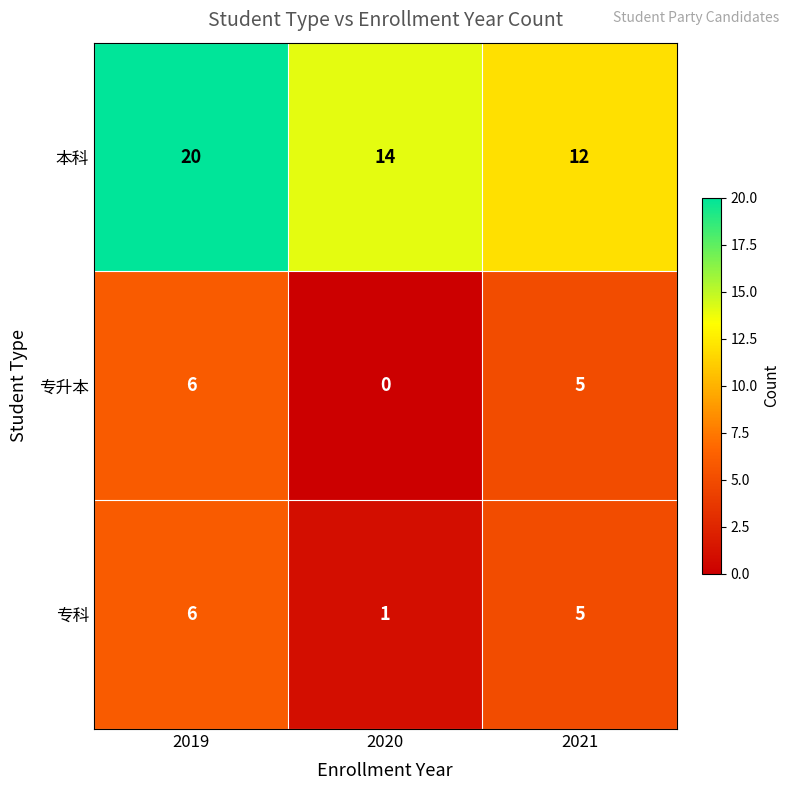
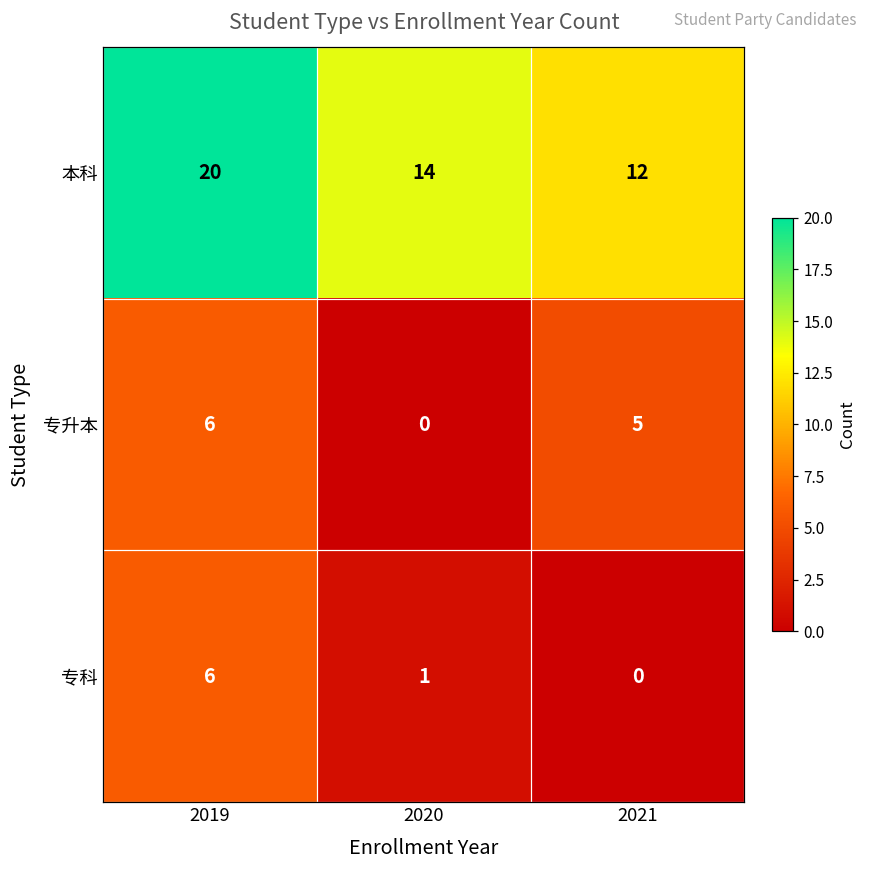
专科, 2021: 5 -> 0
